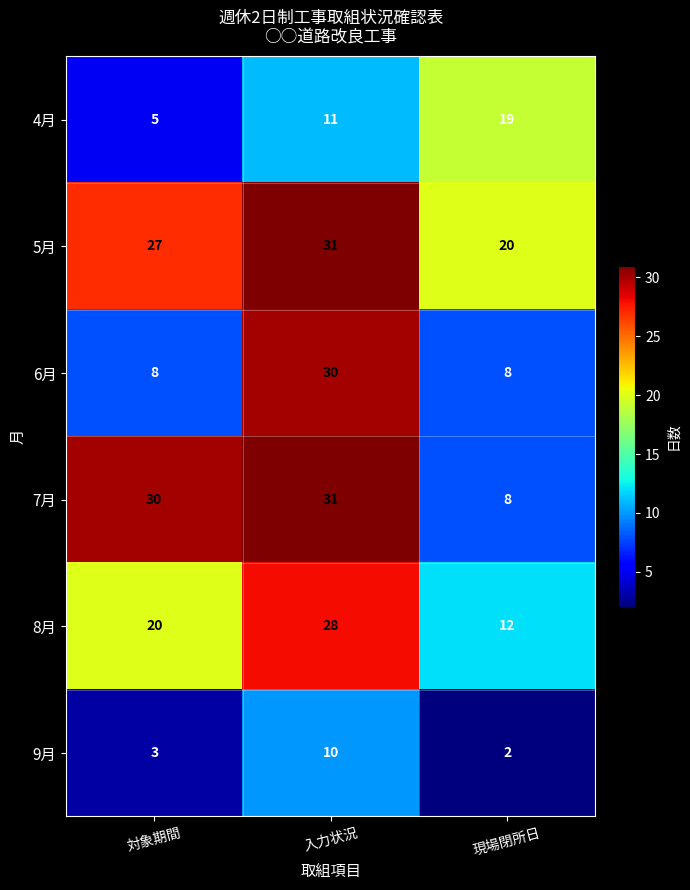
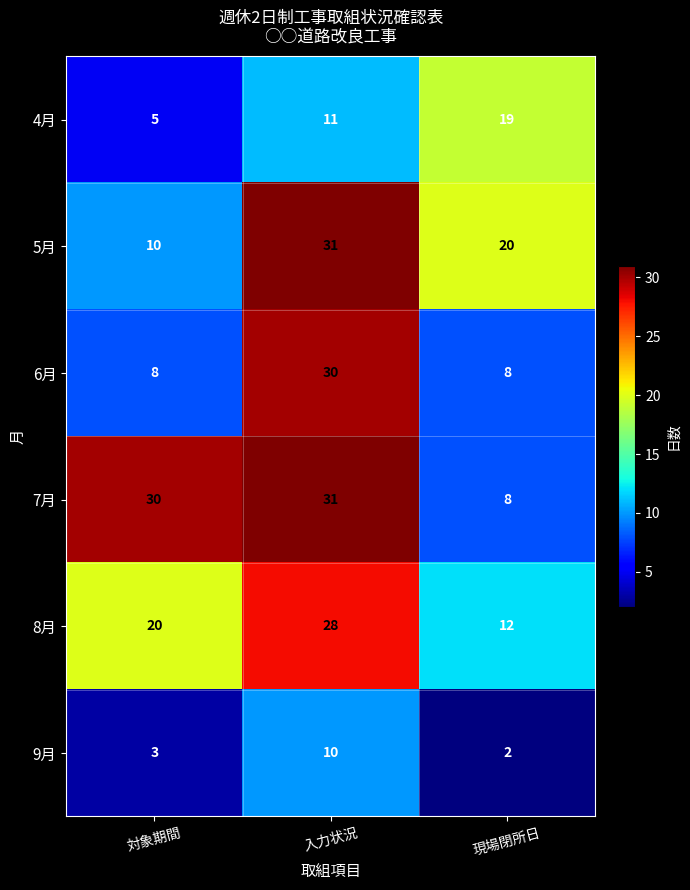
5月, 対象期間: 27 -> 10
